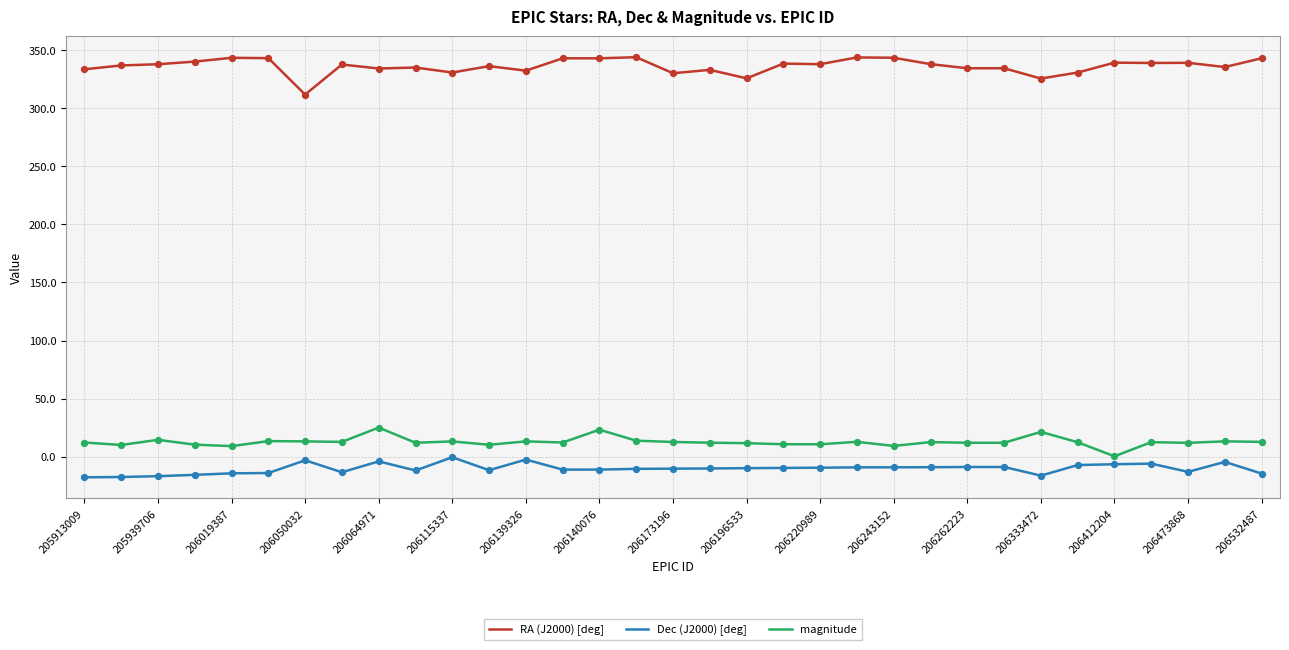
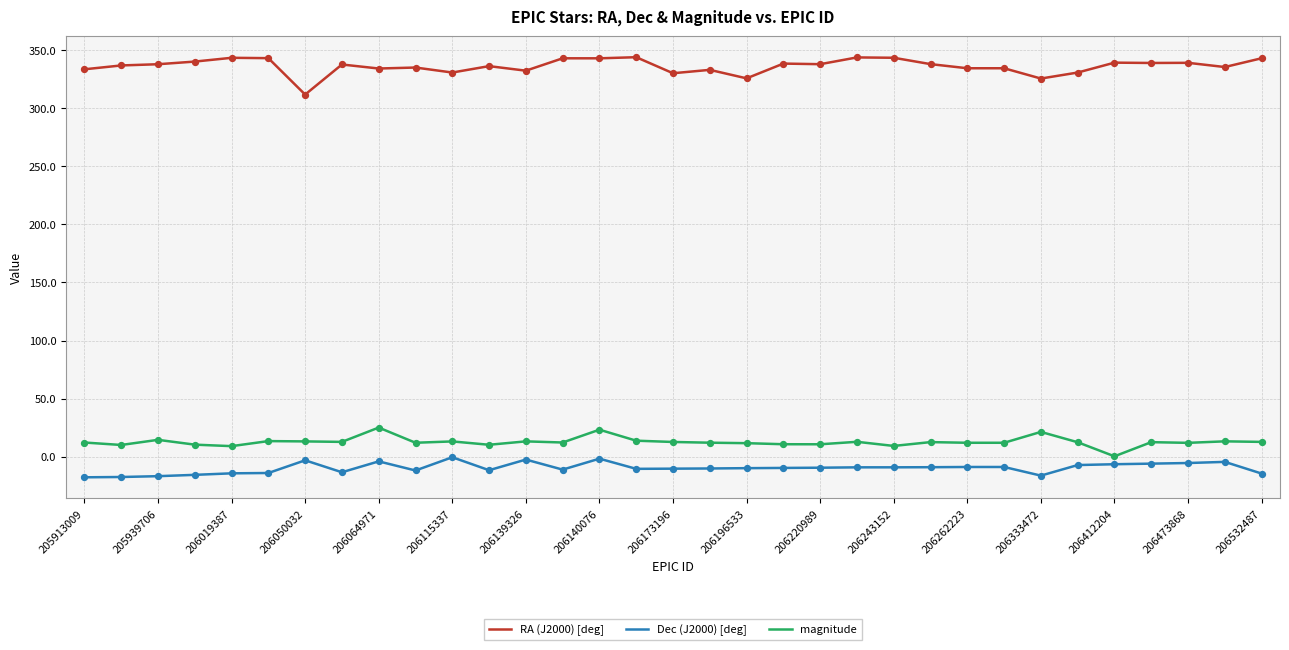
Dec (J2000) [deg], 206140076: -11 -> -2
Dec (J2000) [deg], 206473868: -13 -> -5
